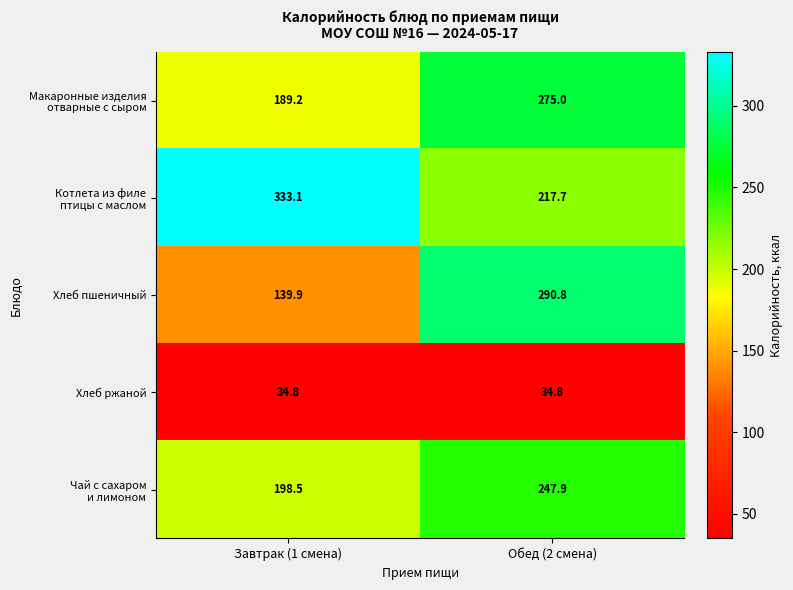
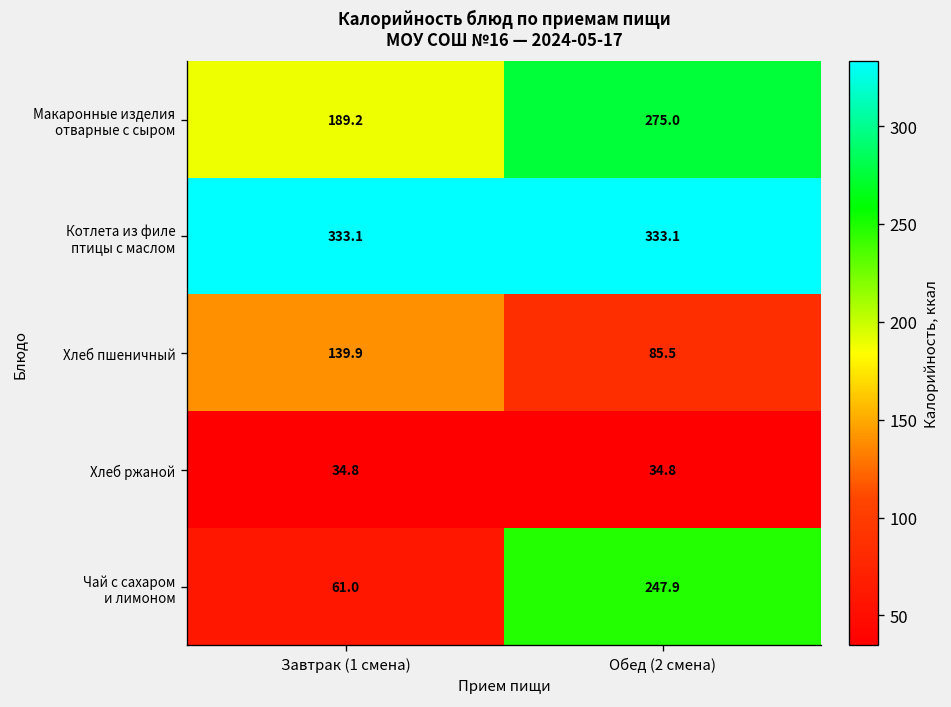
Котлета из филе птицы с маслом, Обед (2 смена): 217.7 -> 333.1
Хлеб пшеничный, Обед (2 смена): 290.8 -> 85.5
Чай с сахаром и лимоном, Завтрак (1 смена): 198.5 -> 61.0
